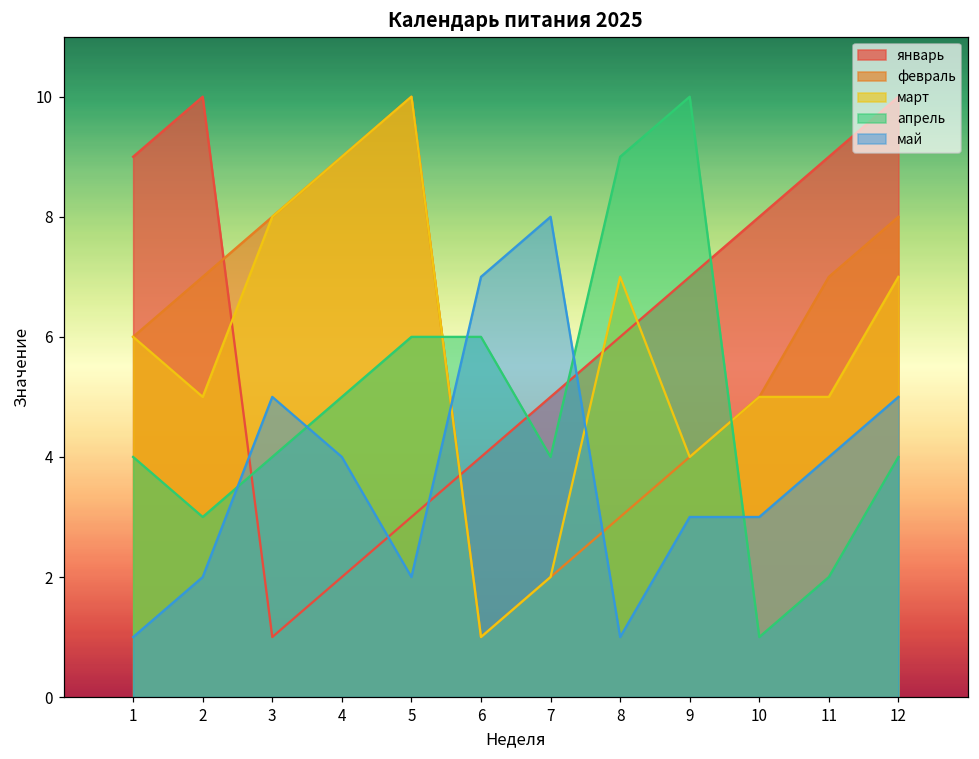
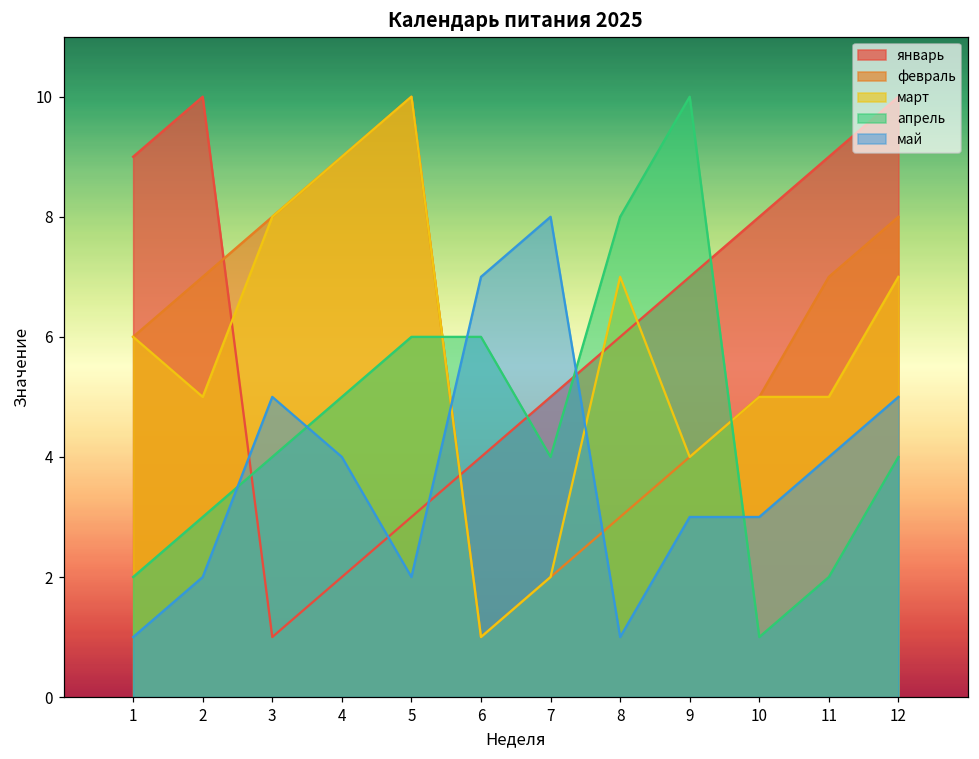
апрель, 1: 4 -> 2
апрель, 8: 9 -> 8
